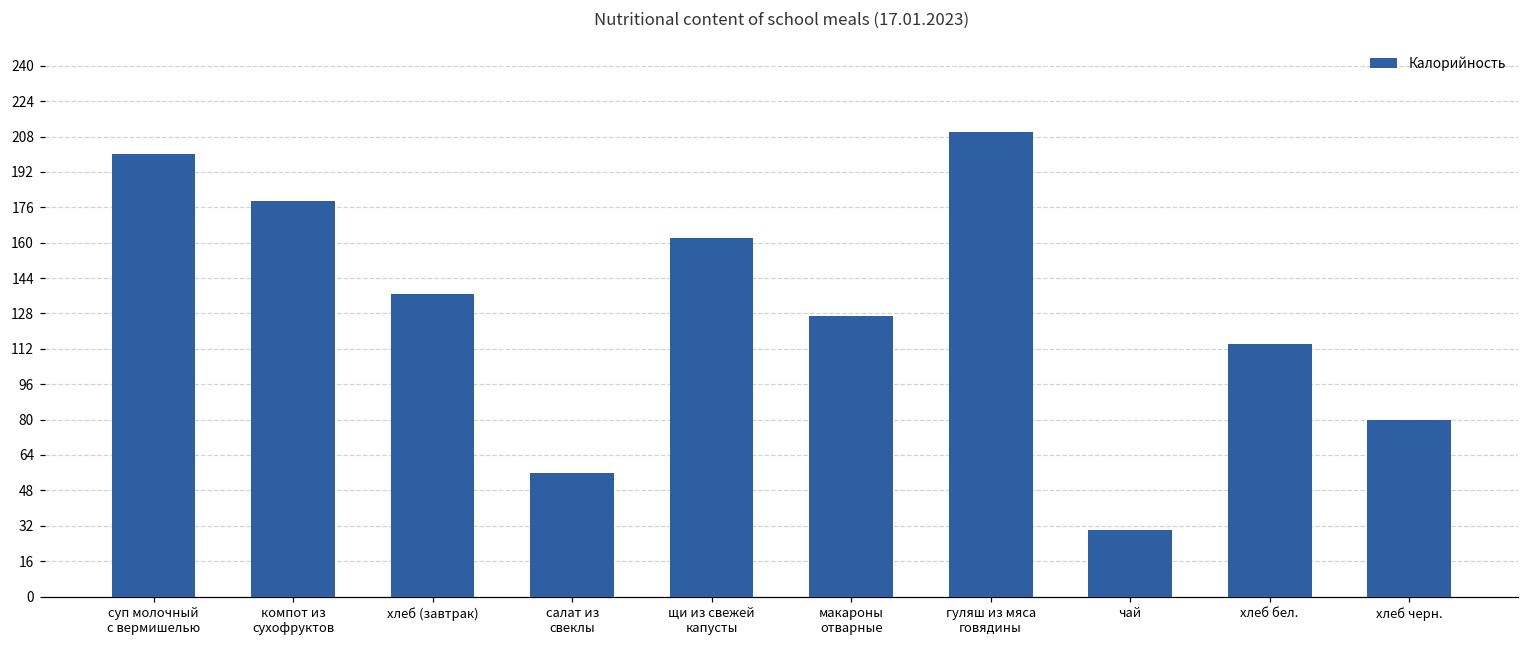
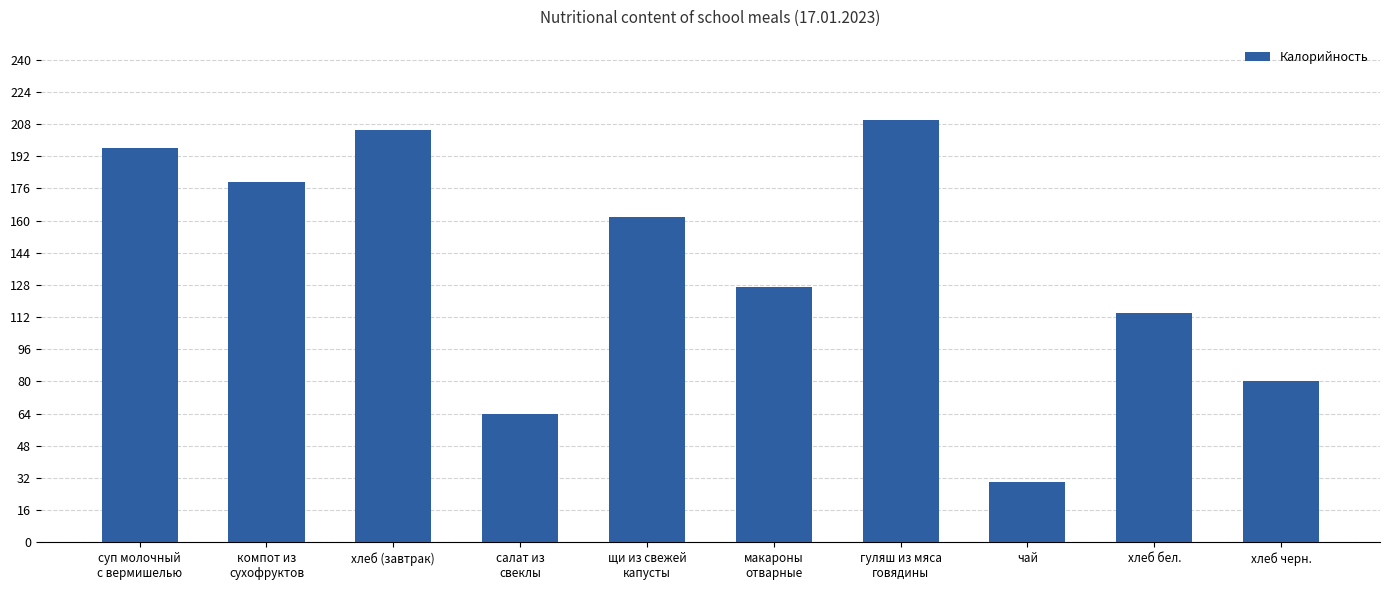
суп молочный с вермишелью: 200 -> 196
хлеб (завтрак): 137 -> 205
салат из свеклы: 56 -> 64
